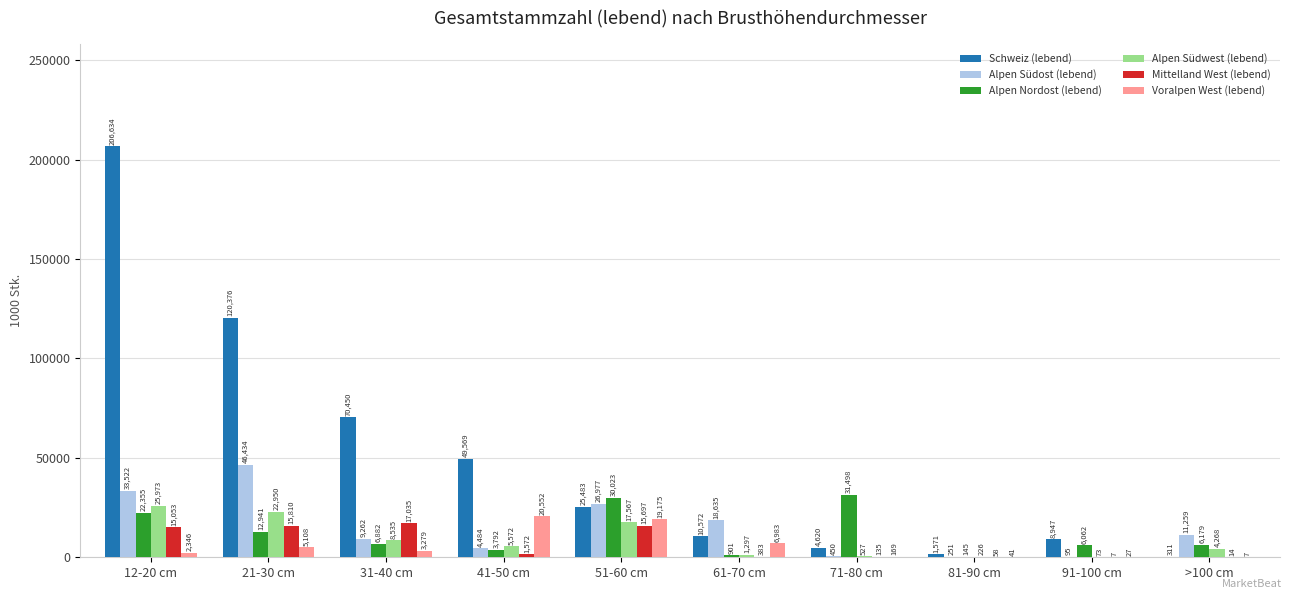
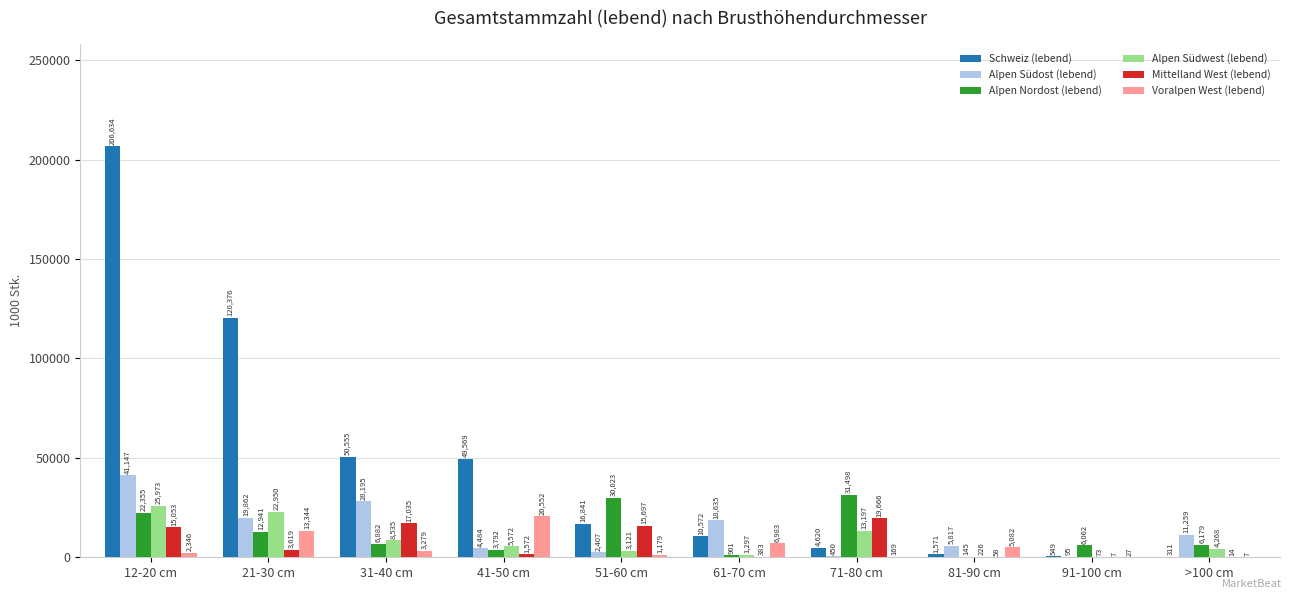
Alpen Südost (lebend), 12-20 cm: 33,522 -> 41,147
Alpen Südost (lebend), 21-30 cm: 46,434 -> 19,862
Mittelland West (lebend), 21-30 cm: 15,810 -> 3,619
Voralpen West (lebend), 21-30 cm: 5,108 -> 13,344
Schweiz (lebend), 31-40 cm: 70,450 -> 50,555
Alpen Südost (lebend), 31-40 cm: 9,262 -> 28,195
Schweiz (lebend), 51-60 cm: 25,483 -> 16,841
Alpen Südost (lebend), 51-60 cm: 26,977 -> 2,407
Alpen Südwest (lebend), 51-60 cm: 17,567 -> 3,121
Voralpen West (lebend), 51-60 cm: 19,175 -> 1,179
Alpen Südwest (lebend), 71-80 cm: 527 -> 13,197
Mittelland West (lebend), 71-80 cm: 135 -> 19,666
Alpen Südost (lebend), 81-90 cm: 251 -> 5,817
Voralpen West (lebend), 81-90 cm: 41 -> 5,082
Schweiz (lebend), 91-100 cm: 8,947 -> 549
